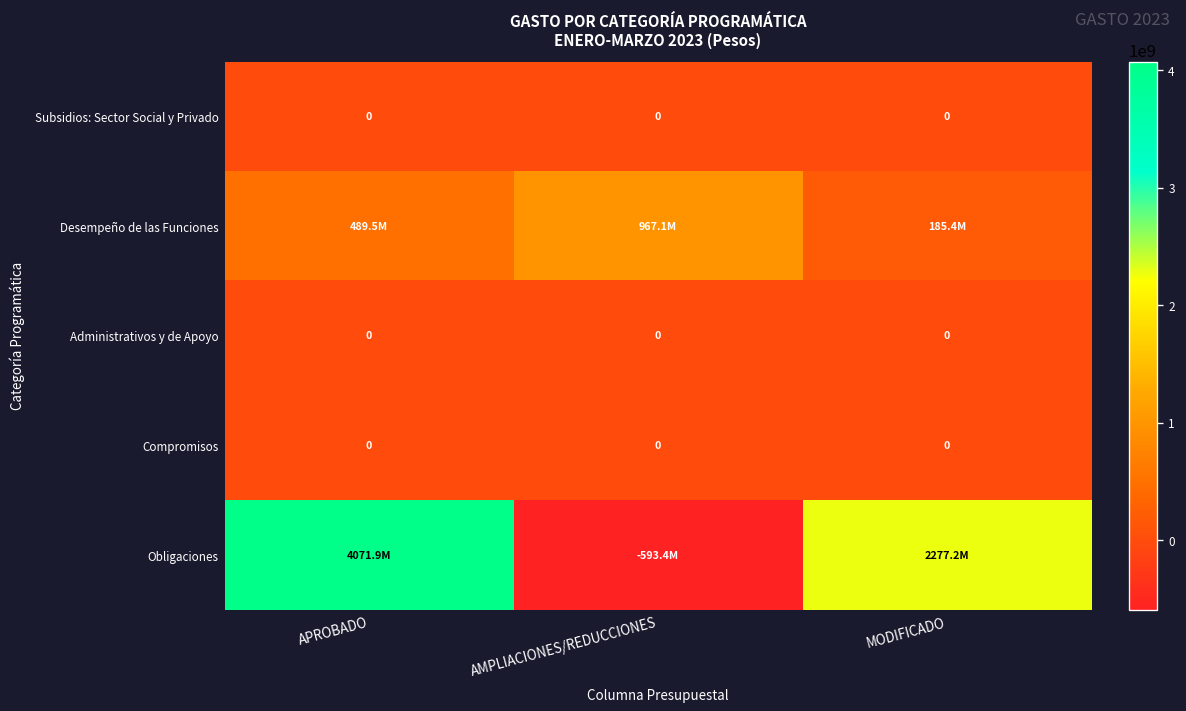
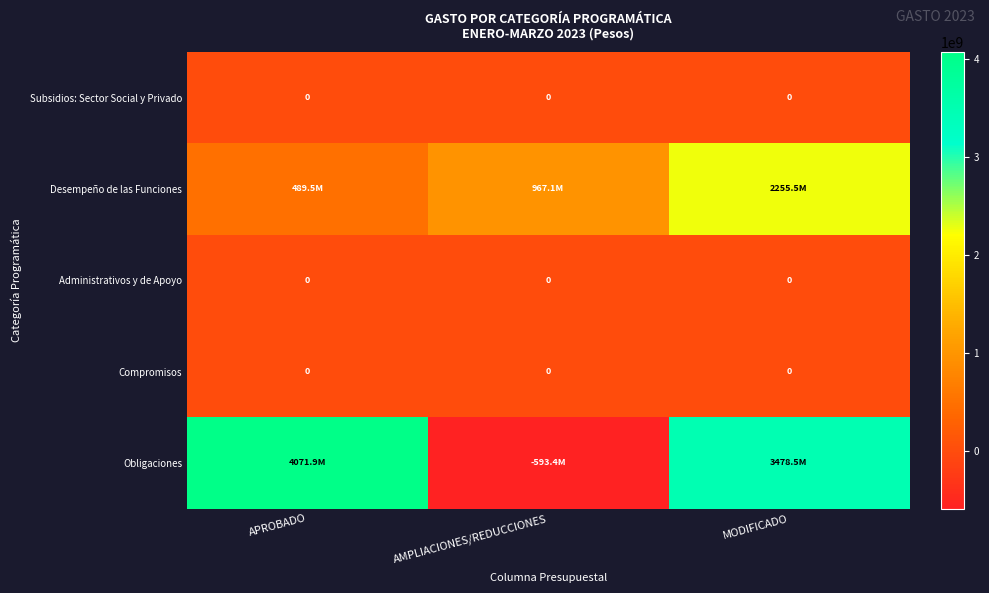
Desempeño de las Funciones, MODIFICADO: 185.4M -> 2255.5M
Obligaciones, MODIFICADO: 2277.2M -> 3478.5M
